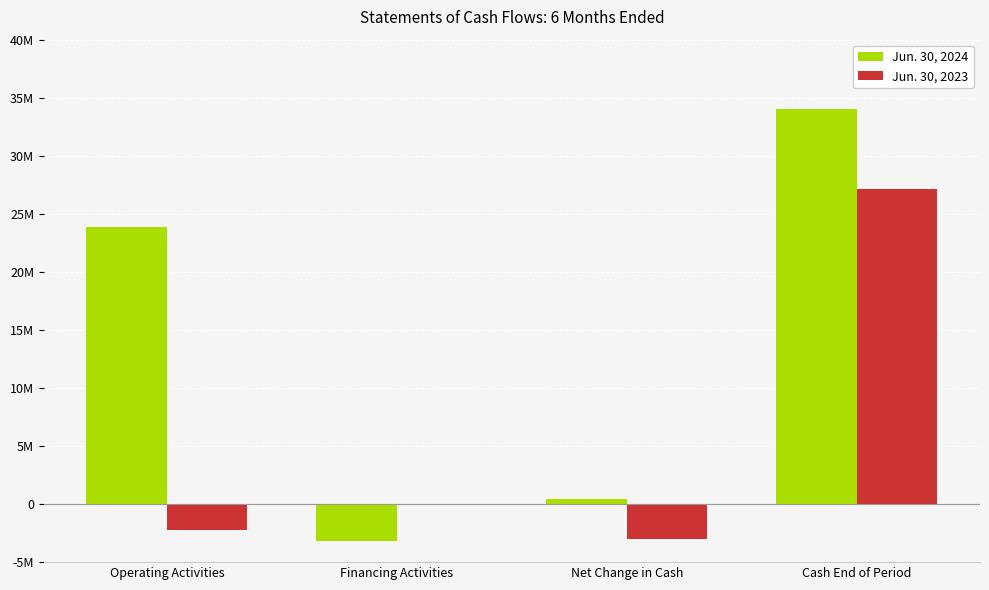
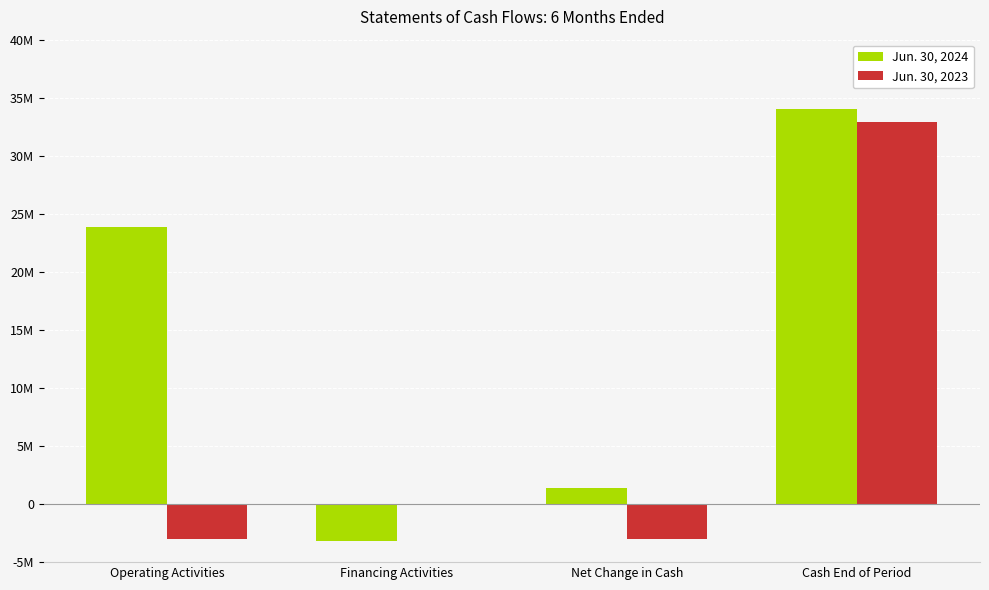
Jun. 30, 2023, Operating Activities: -2200000 -> -3000000
Jun. 30, 2024, Net Change in Cash: 500000 -> 1400000
Jun. 30, 2023, Cash End of Period: 27100000 -> 32900000
